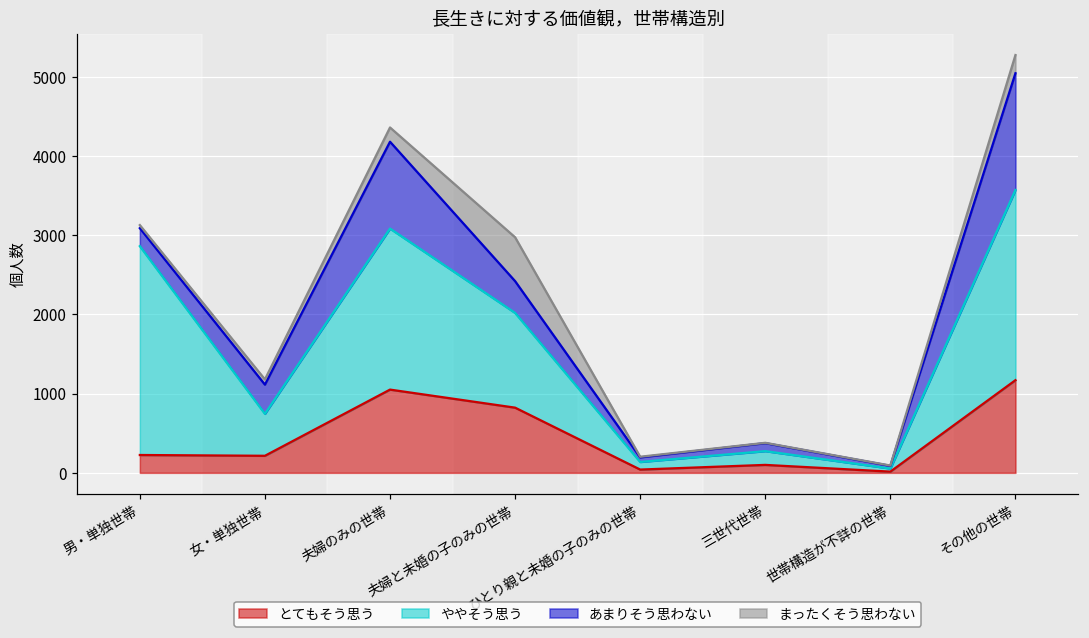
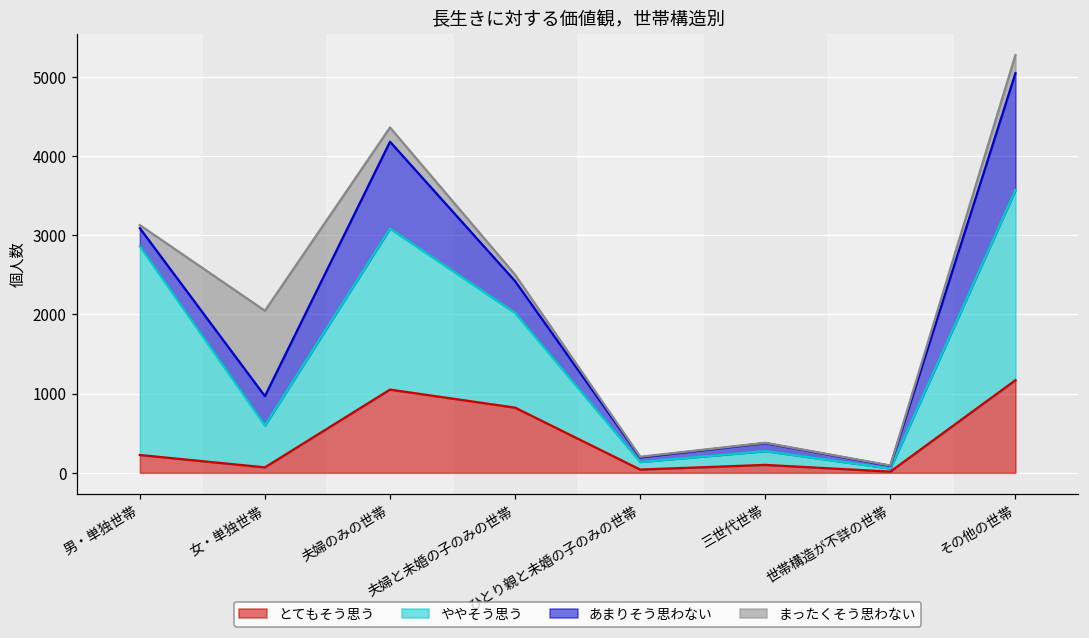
とてもそう思う, 女・単独世帯: 200 -> 100
まったくそう思わない, 女・単独世帯: 100 -> 1100
まったくそう思わない, 夫婦と未婚の子のみの世帯: 600 -> 100
